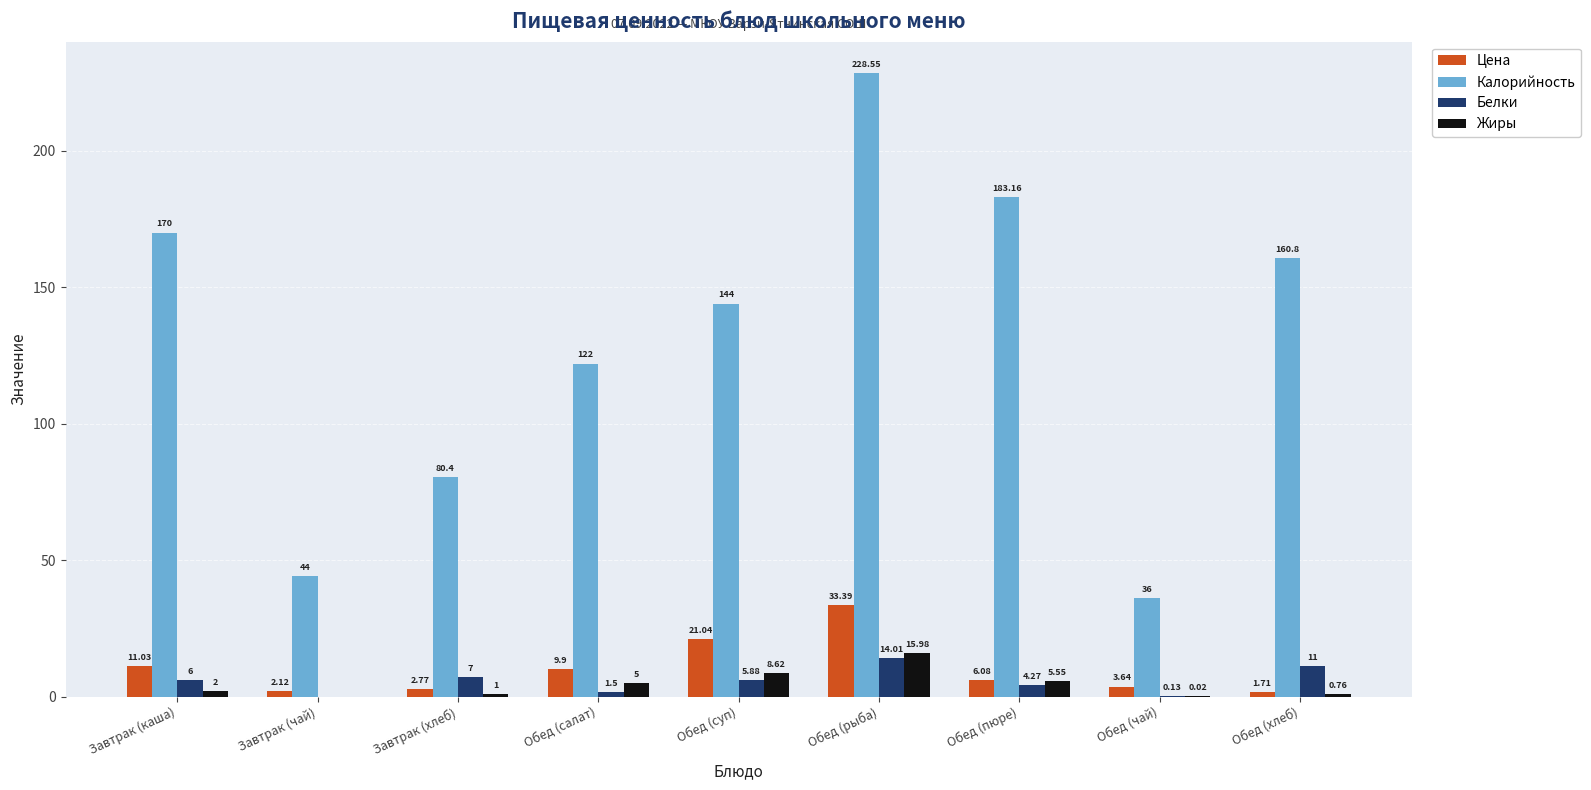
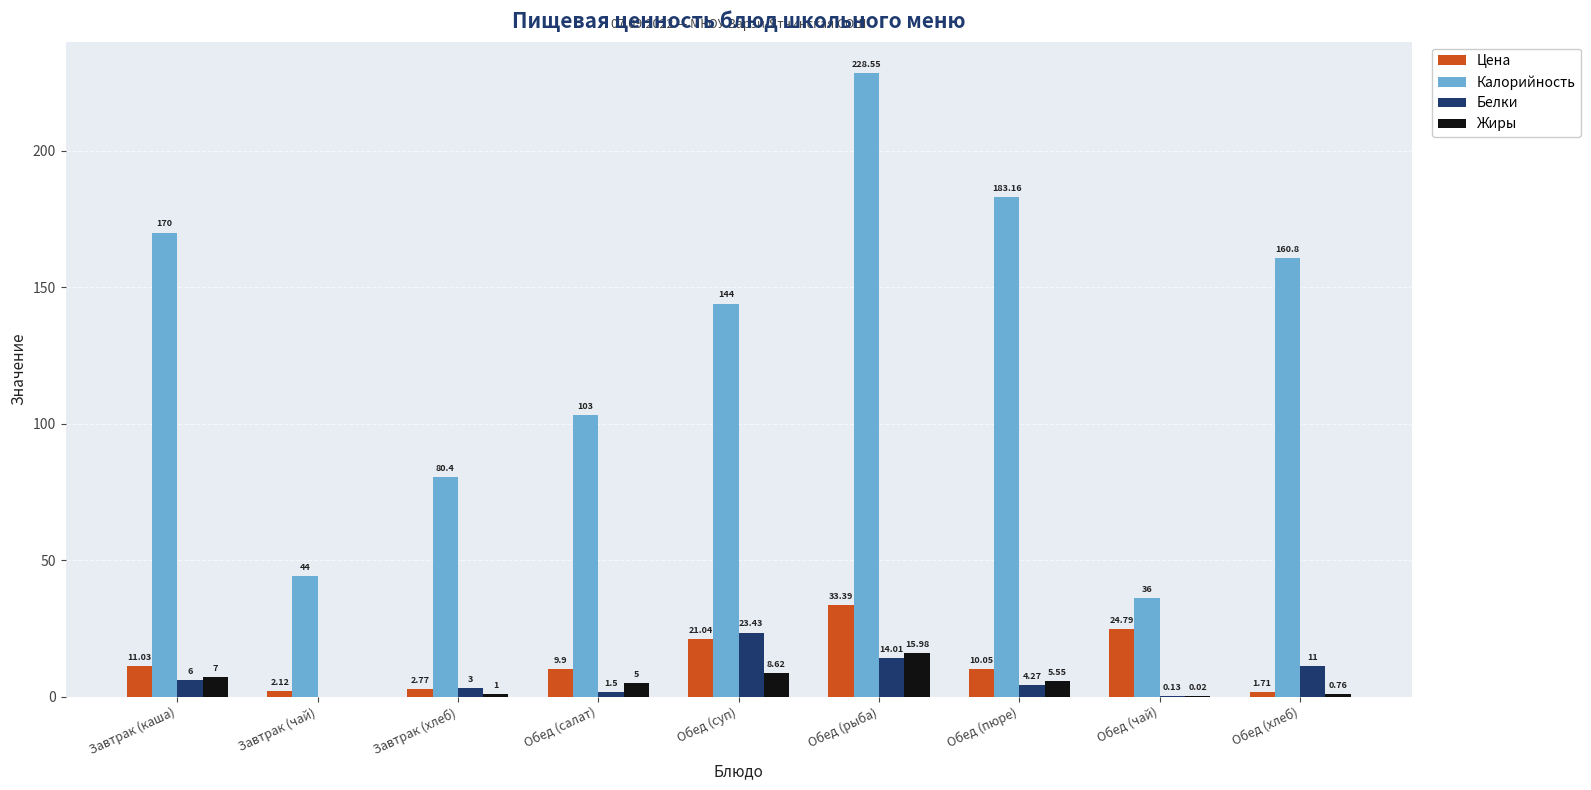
Жиры, Завтрак (каша): 2 -> 7
Белки, Завтрак (хлеб): 7 -> 3
Калорийность, Обед (салат): 122 -> 103
Белки, Обед (суп): 5.88 -> 23.43
Цена, Обед (пюре): 6.08 -> 10.05
Цена, Обед (чай): 3.64 -> 24.79
